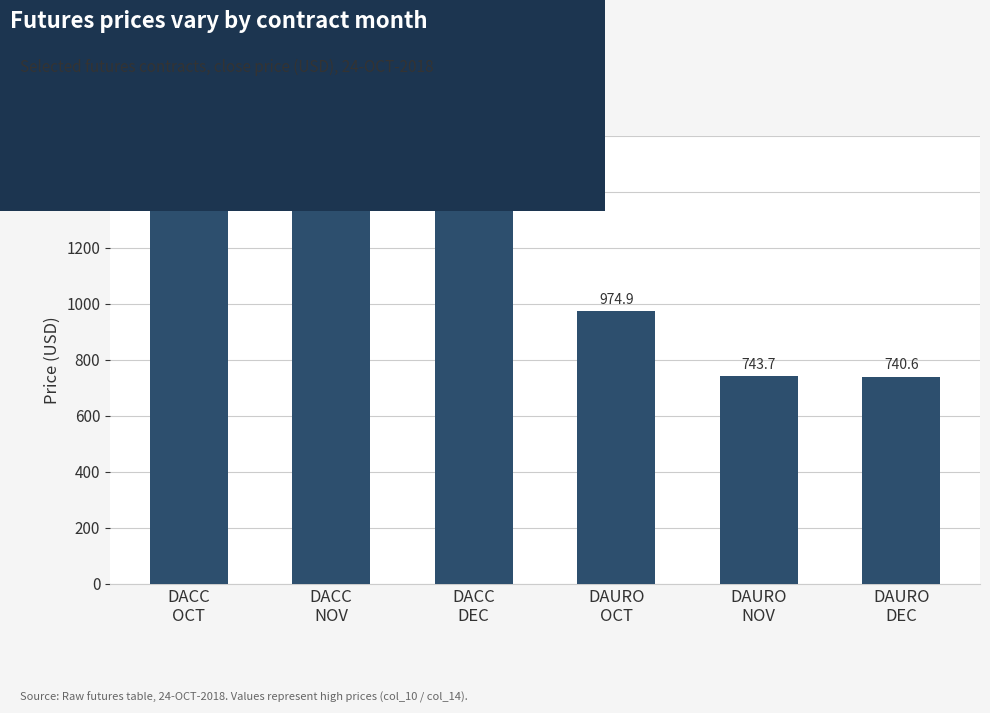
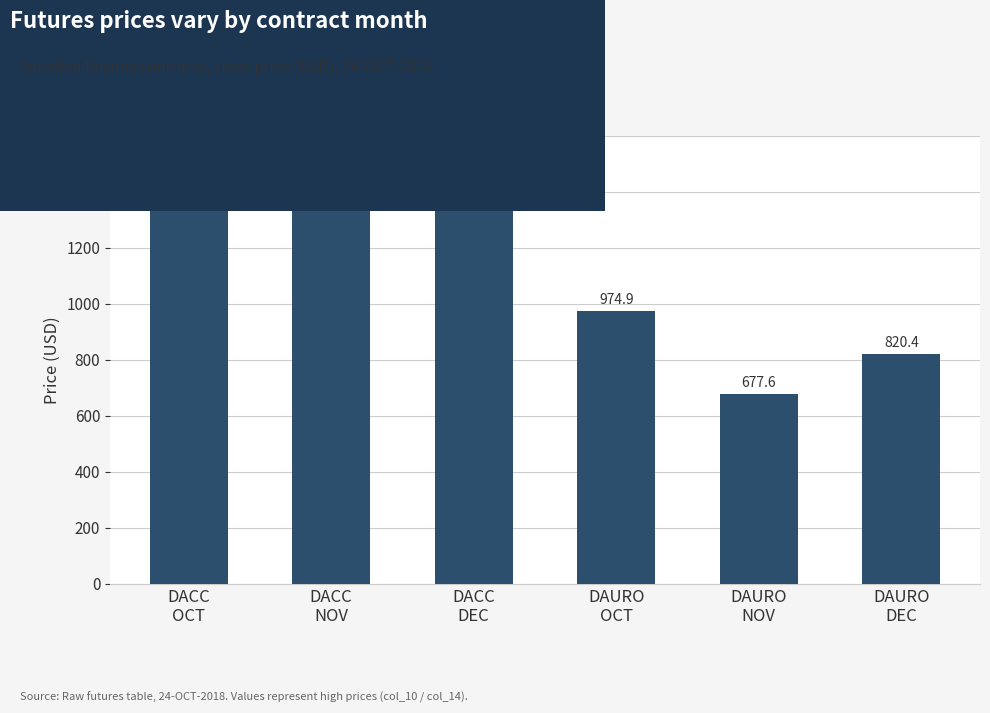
DAURO NOV: 743.7 -> 677.6
DAURO DEC: 740.6 -> 820.4
